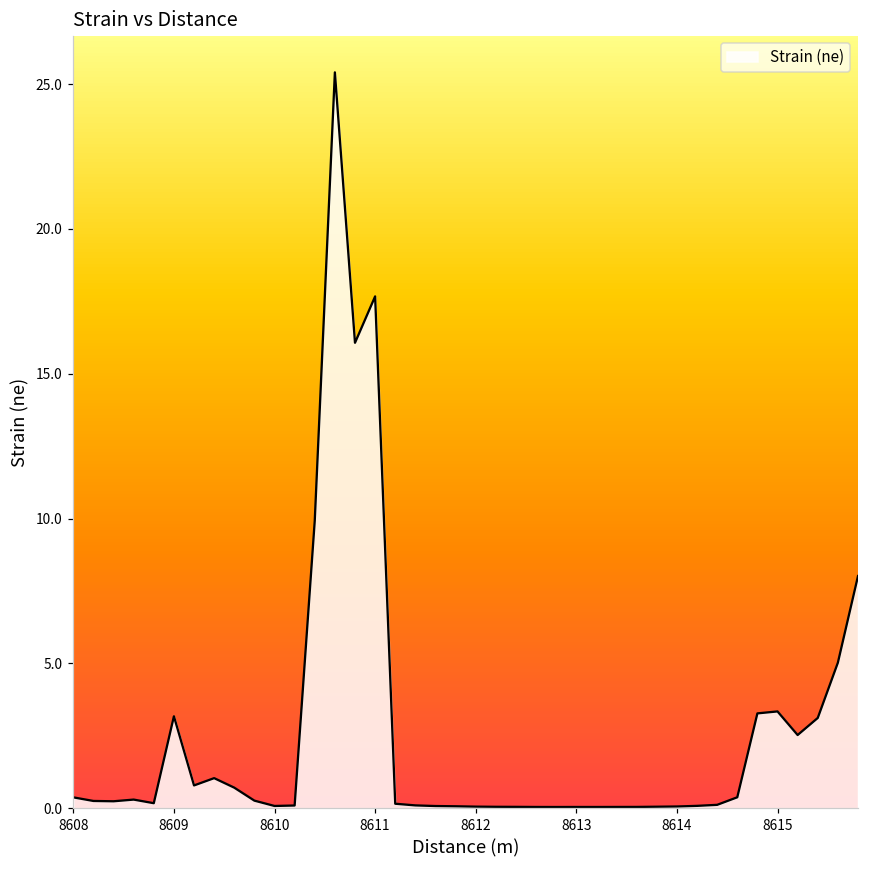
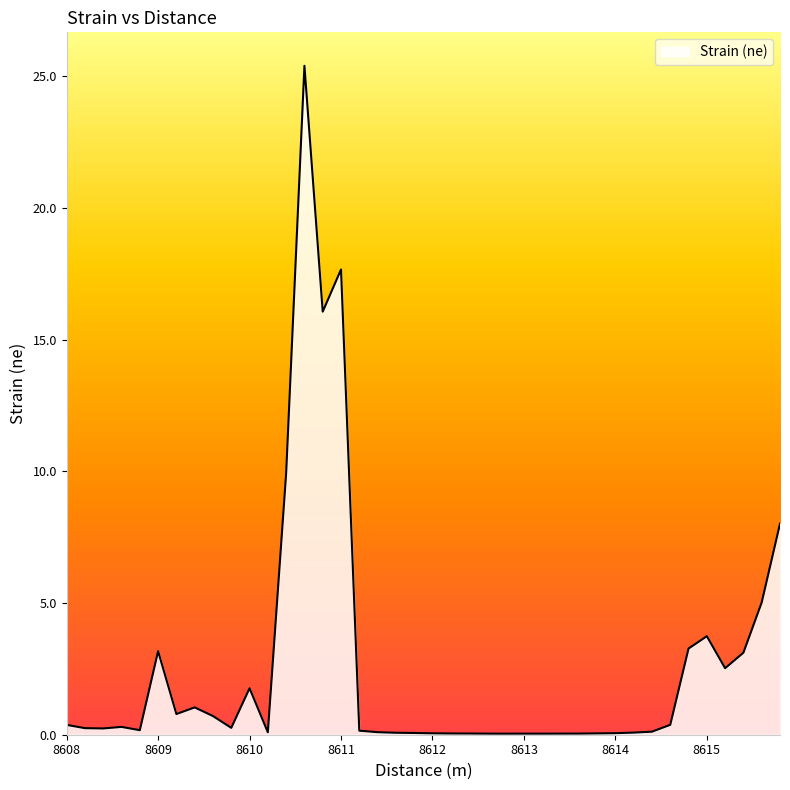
8610: 0.1 -> 1.8
8615: 3.3 -> 3.7
